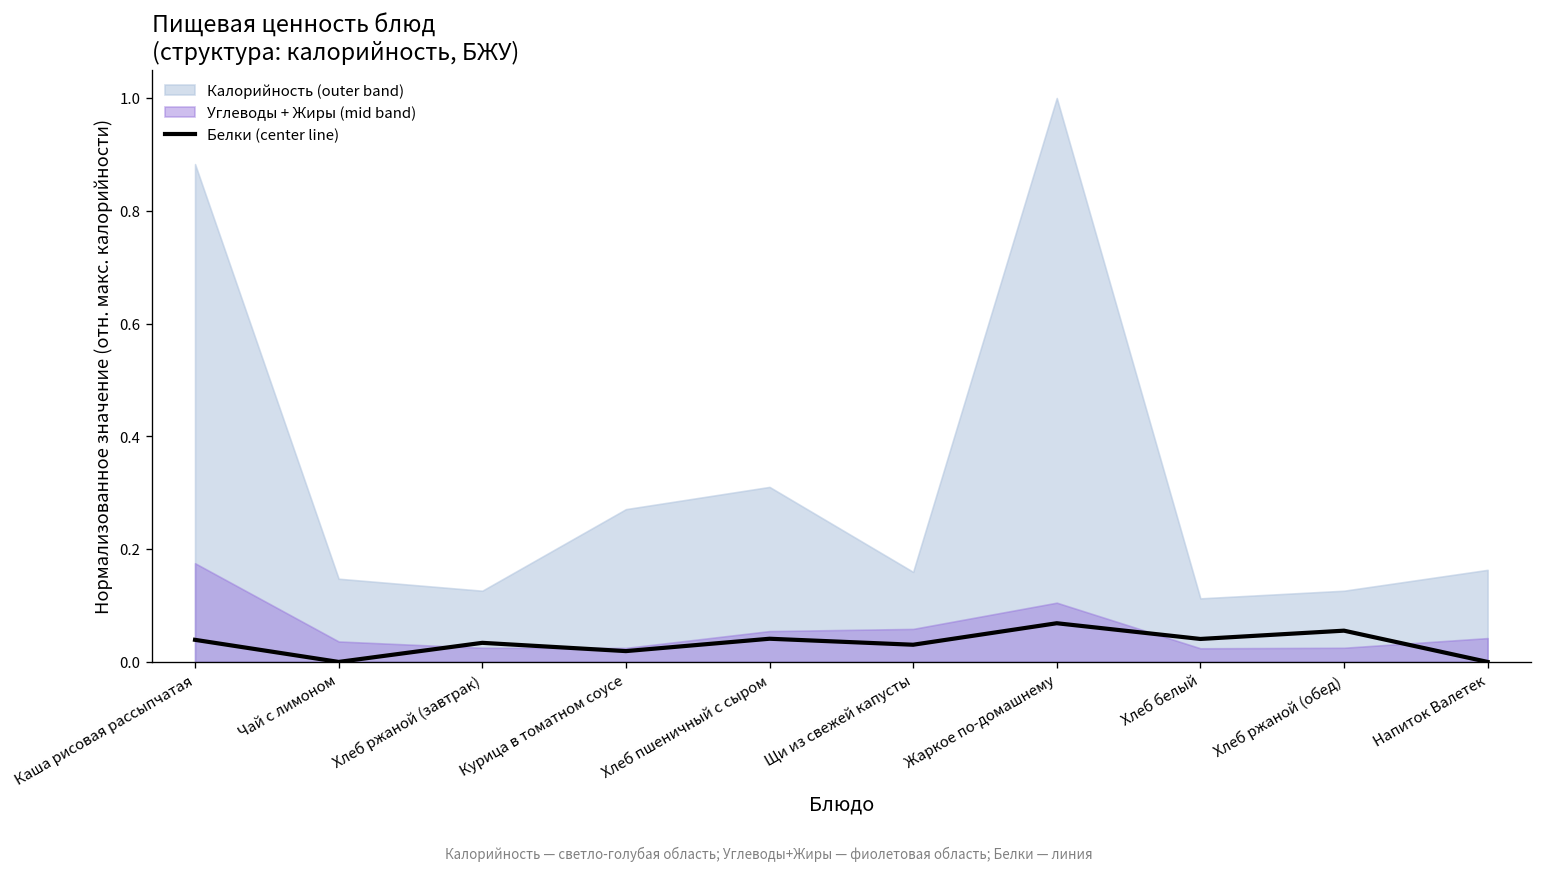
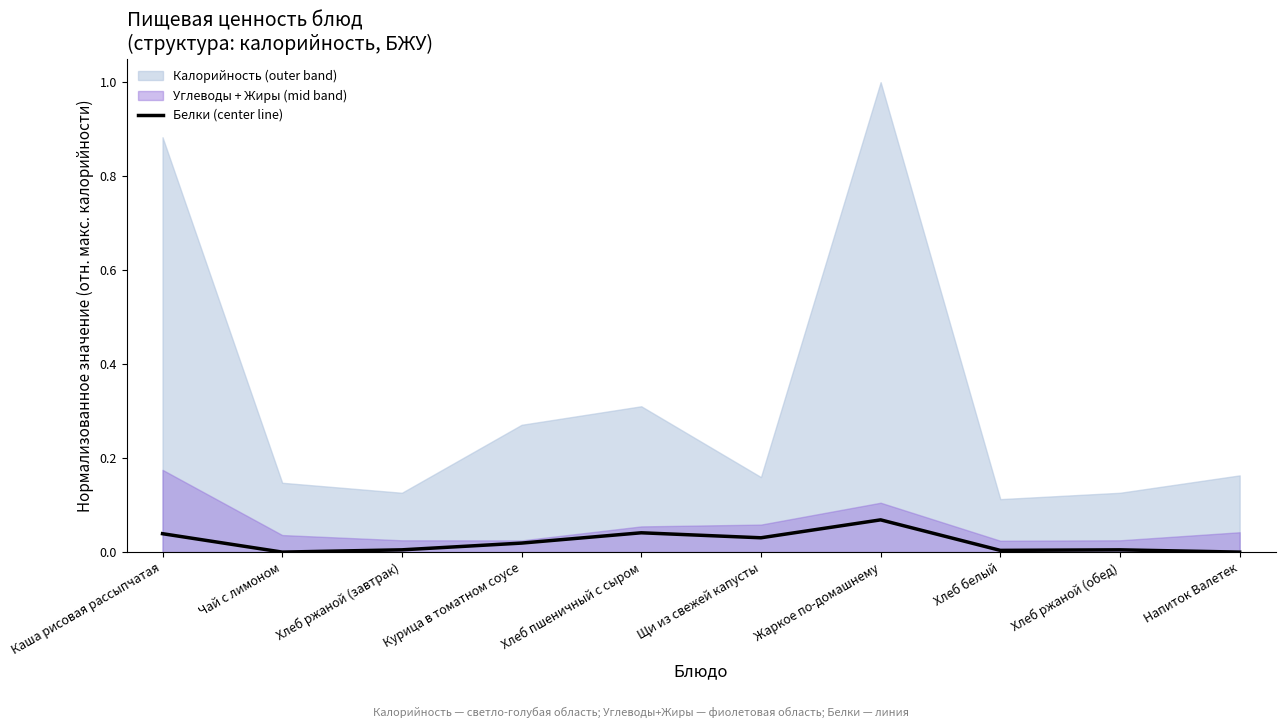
Белки (center line), Хлеб ржаной (завтрак): 0.03 -> 0.00
Белки (center line), Хлеб белый: 0.04 -> 0.00
Белки (center line), Хлеб ржаной (обед): 0.06 -> 0.00
